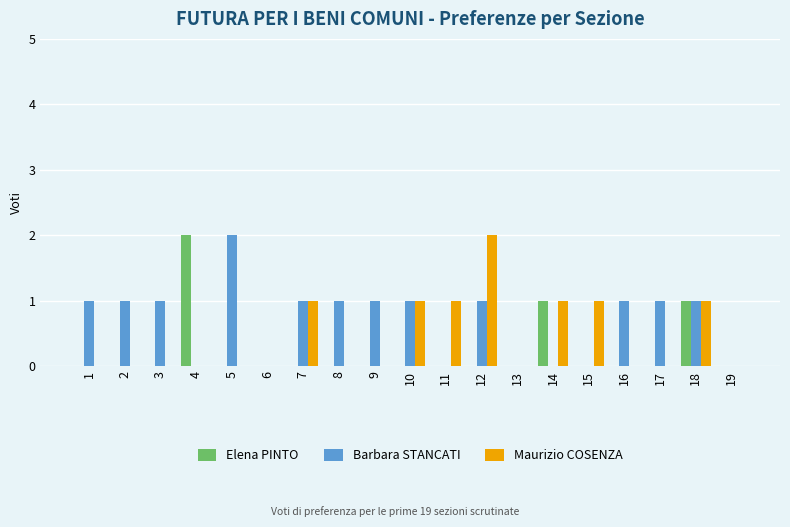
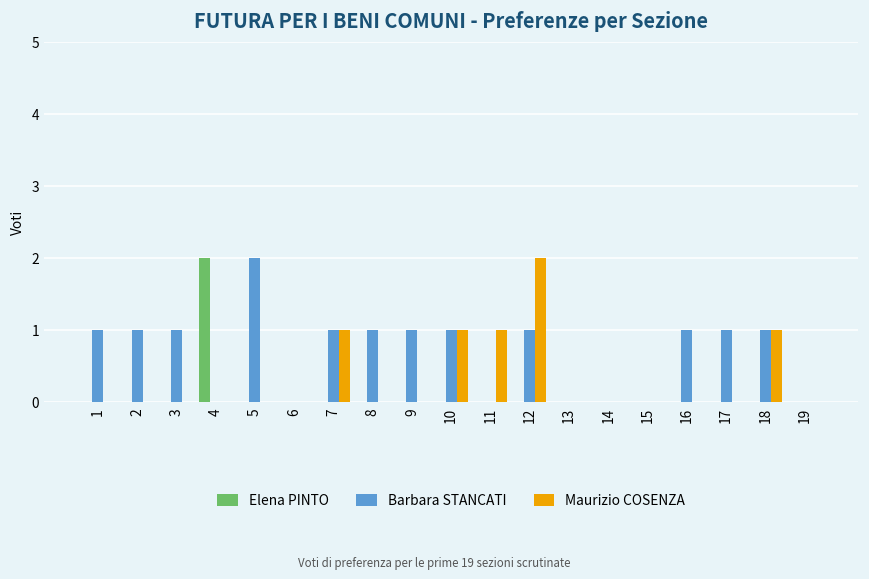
Elena PINTO, 14: 1 -> 0
Maurizio COSENZA, 14: 1 -> 0
Maurizio COSENZA, 15: 1 -> 0
Elena PINTO, 18: 1 -> 0
